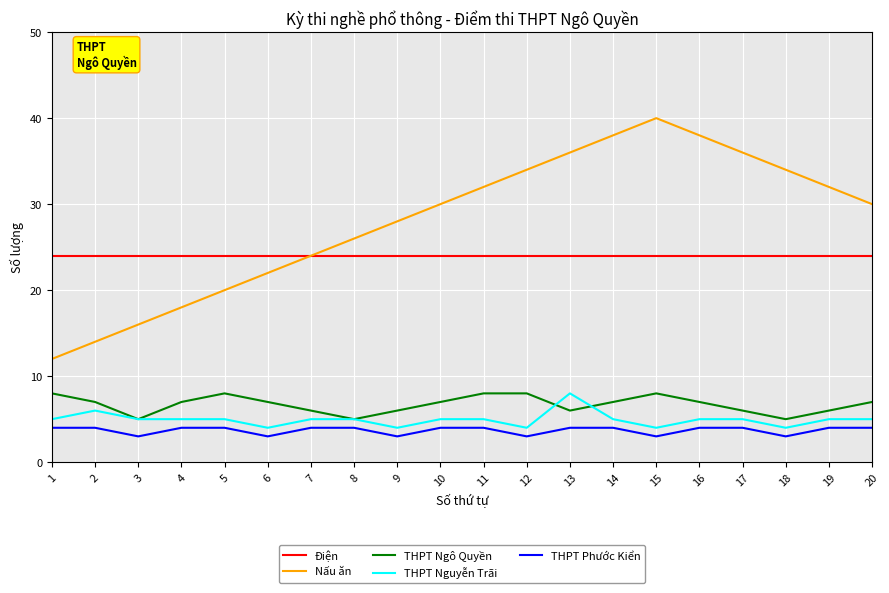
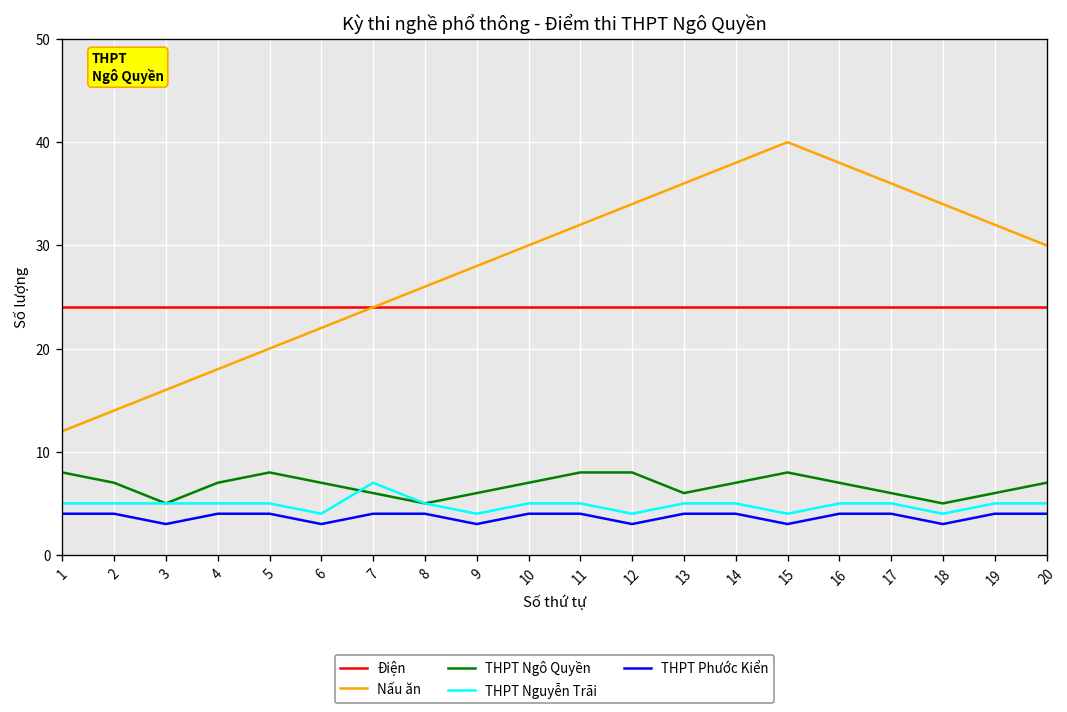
THPT Nguyễn Trãi, 2: 6 -> 5
THPT Nguyễn Trãi, 7: 5 -> 7
THPT Nguyễn Trãi, 13: 8 -> 5
